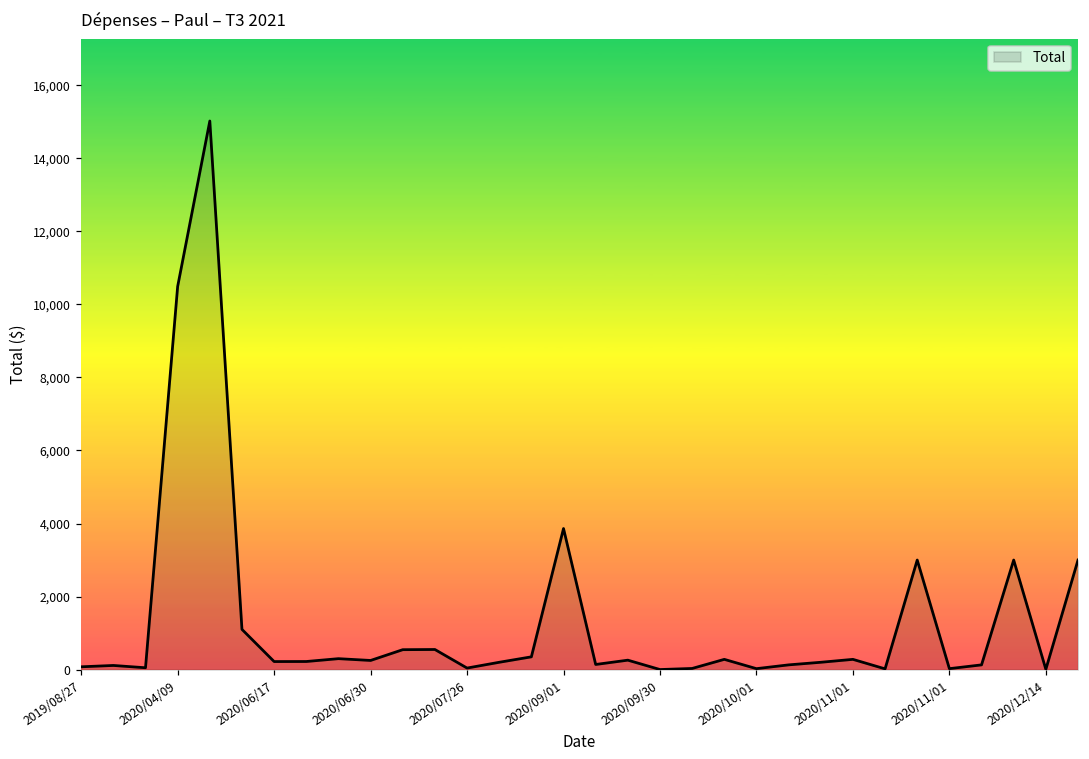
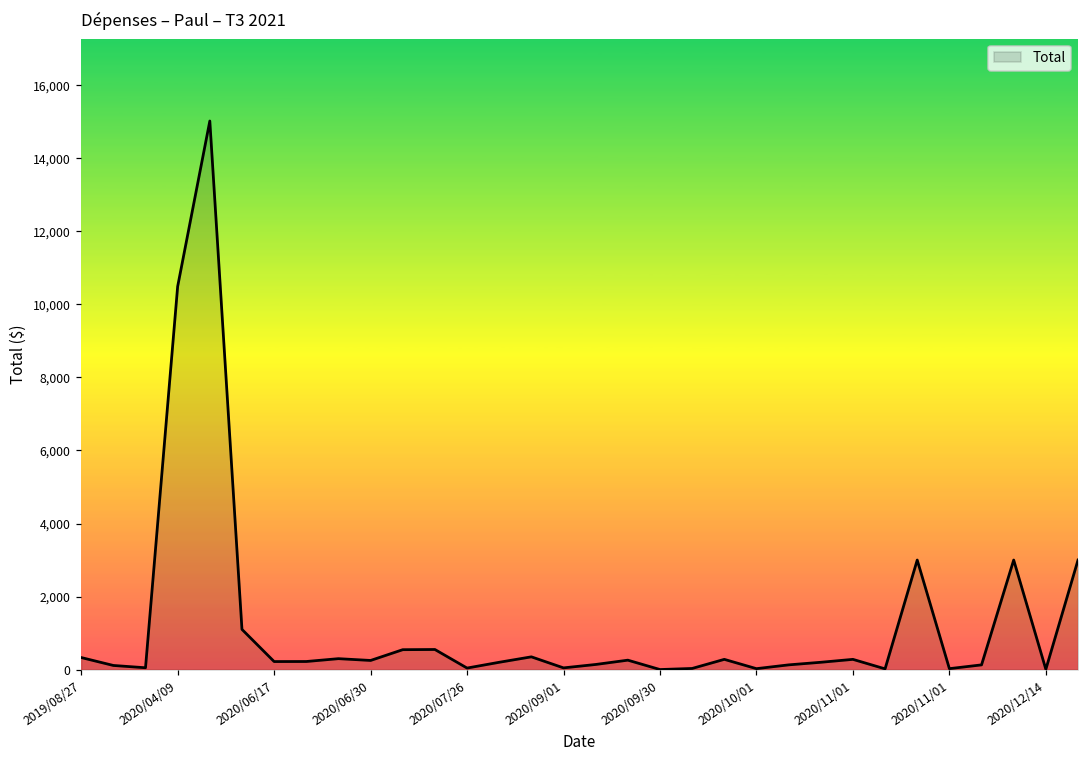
2019/08/27: 100 -> 300
2020/09/01: 3,900 -> 0
